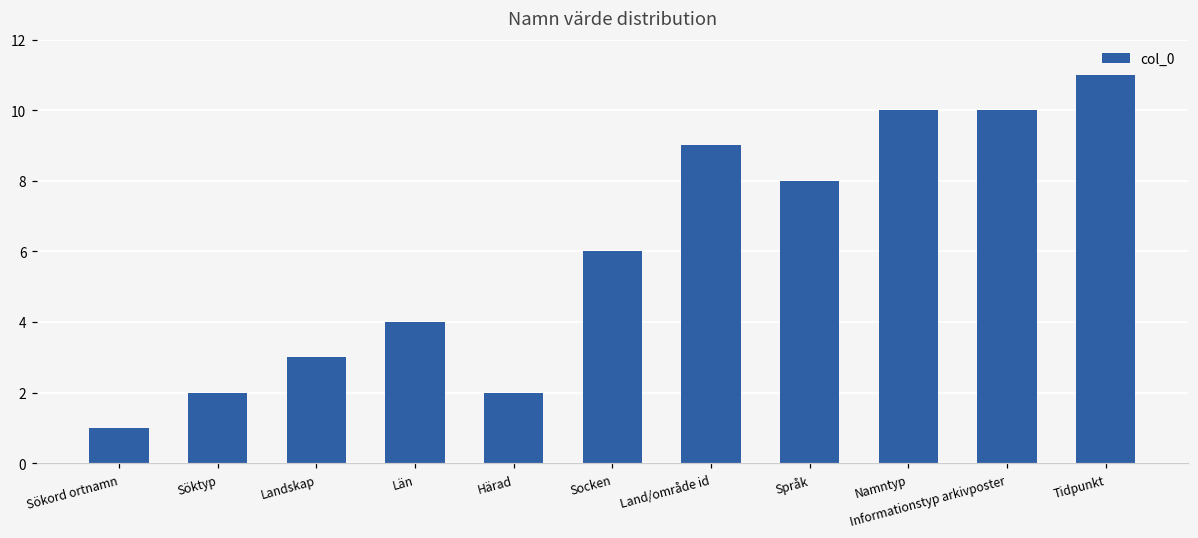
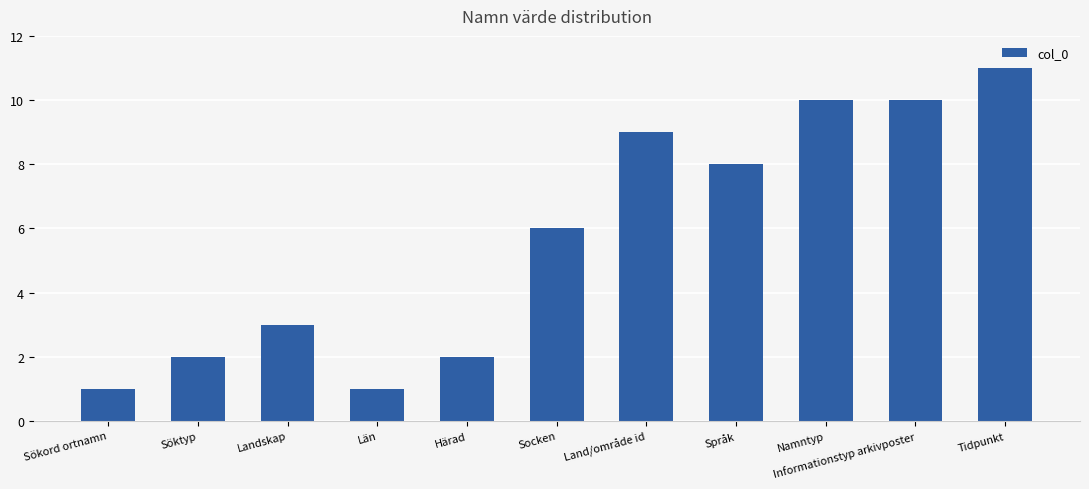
Län: 4 -> 1
